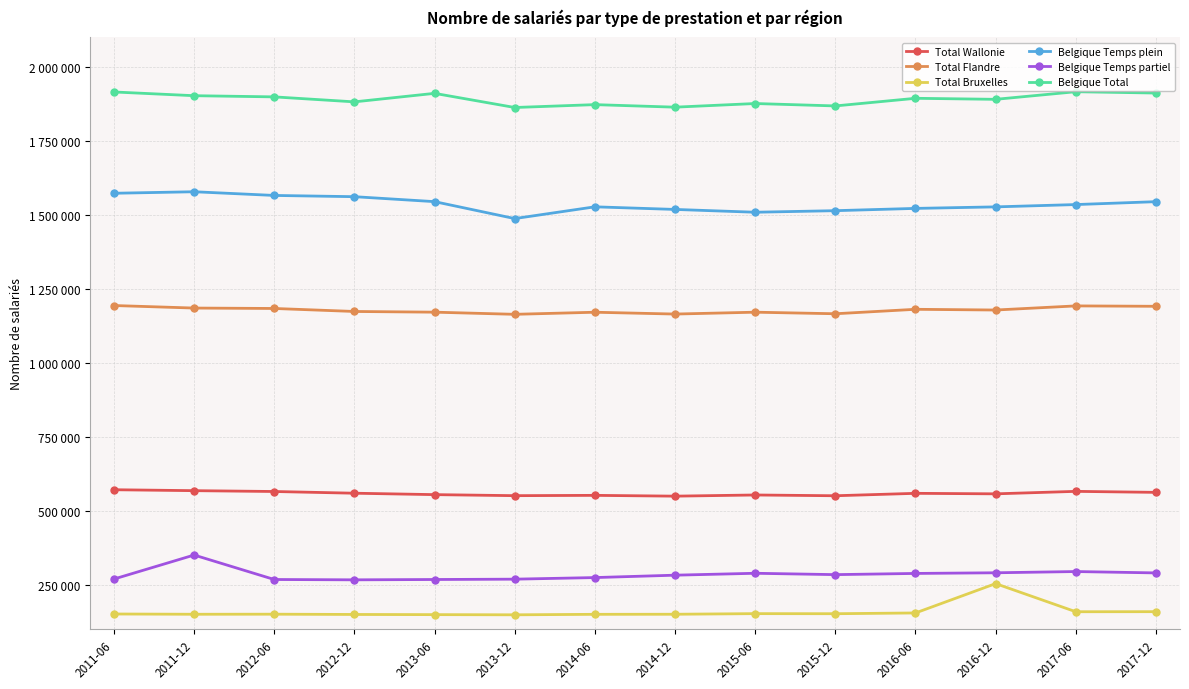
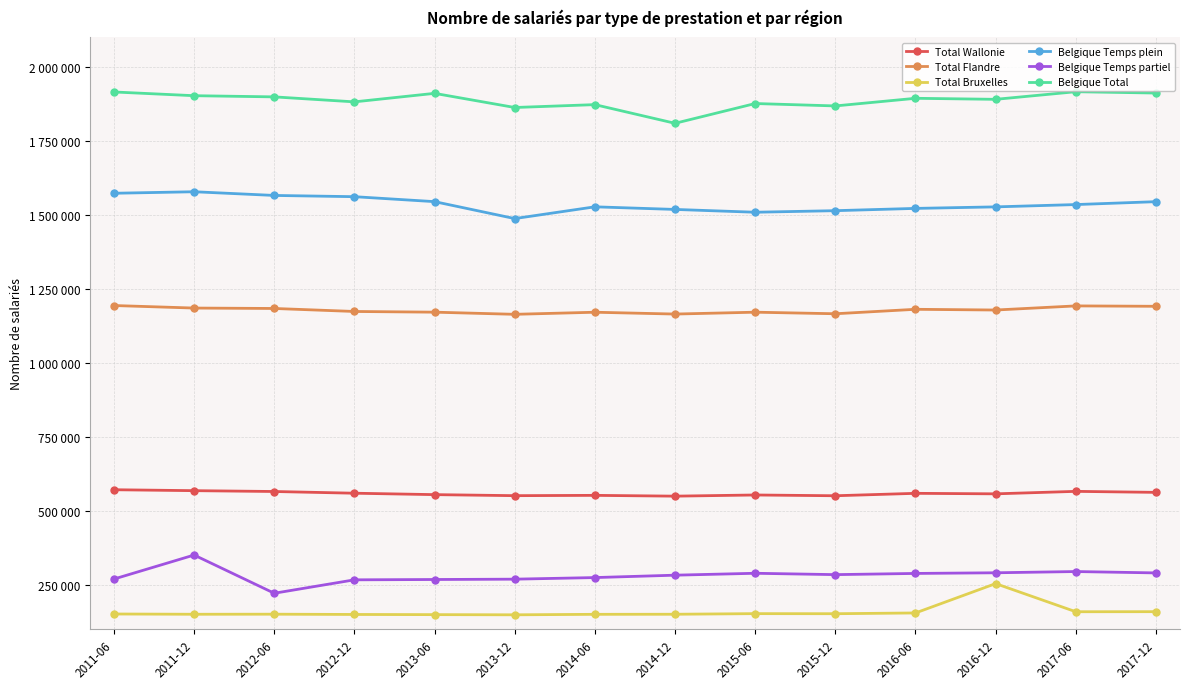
Belgique Temps partiel, 2012-06: 270000 -> 220000
Belgique Total, 2014-12: 1860000 -> 1810000
